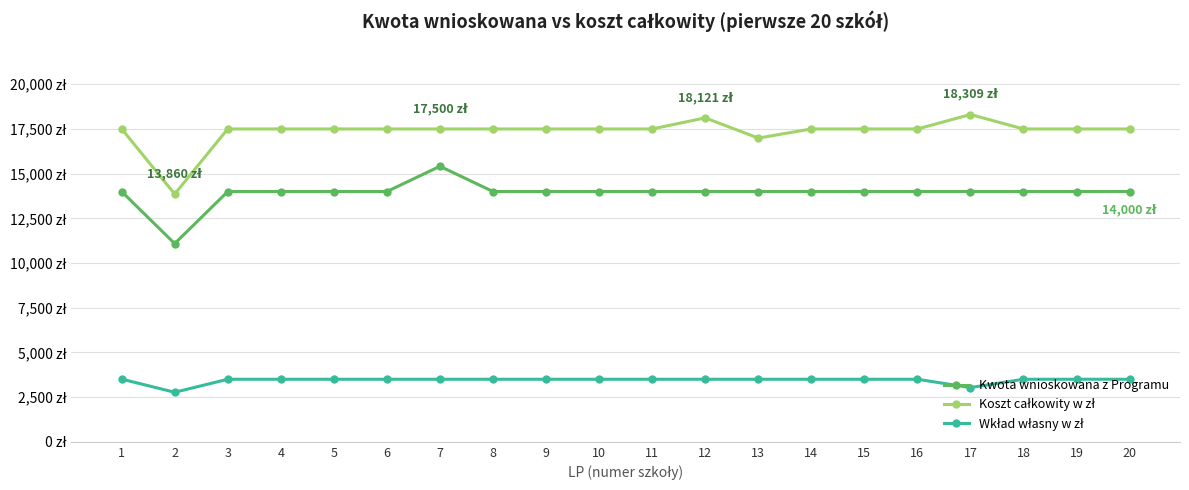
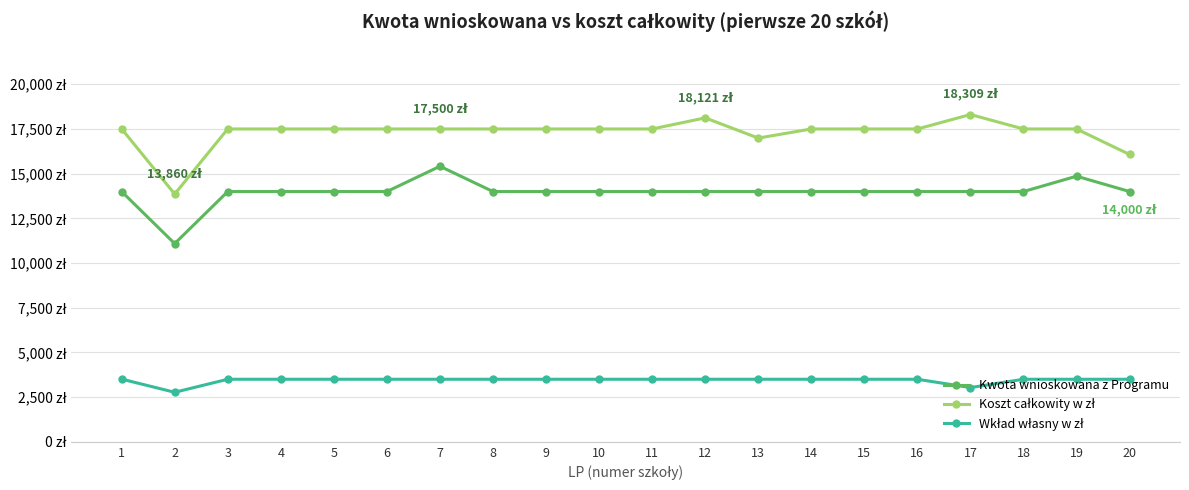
Kwota wnioskowana z Programu, 19: 14,000 zł -> 14,900 zł
Koszt całkowity w zł, 20: 17,500 zł -> 16,100 zł
